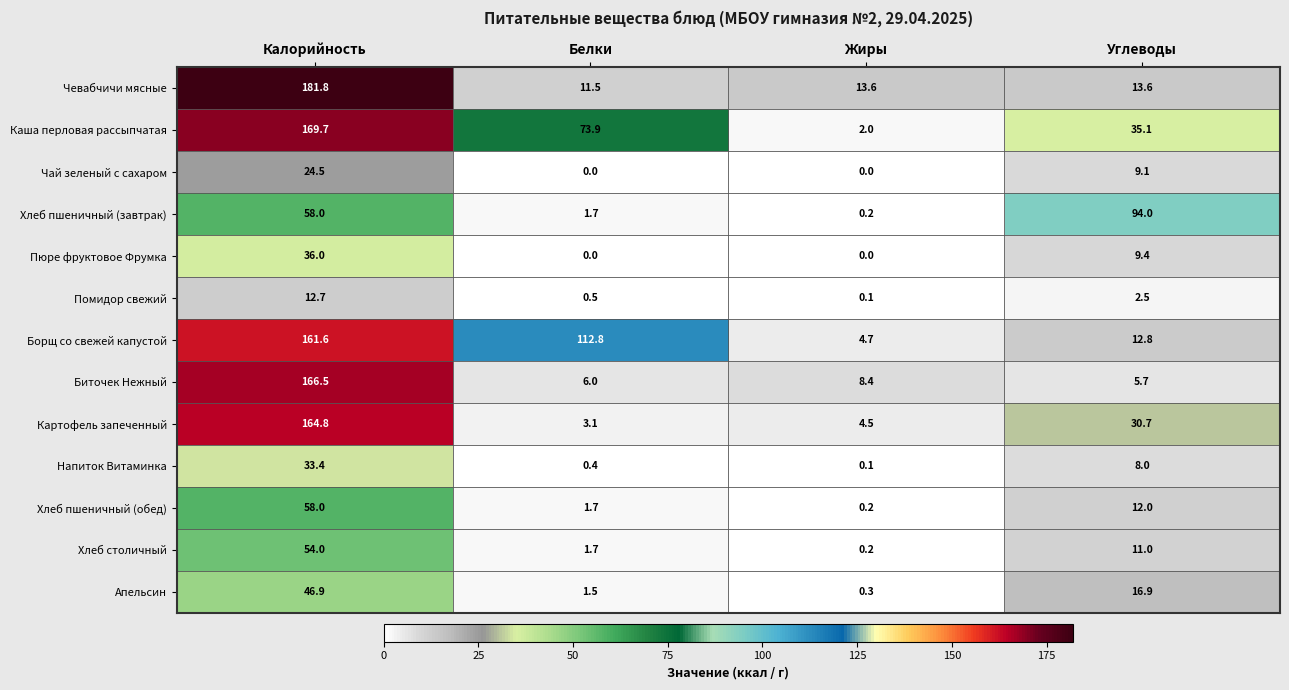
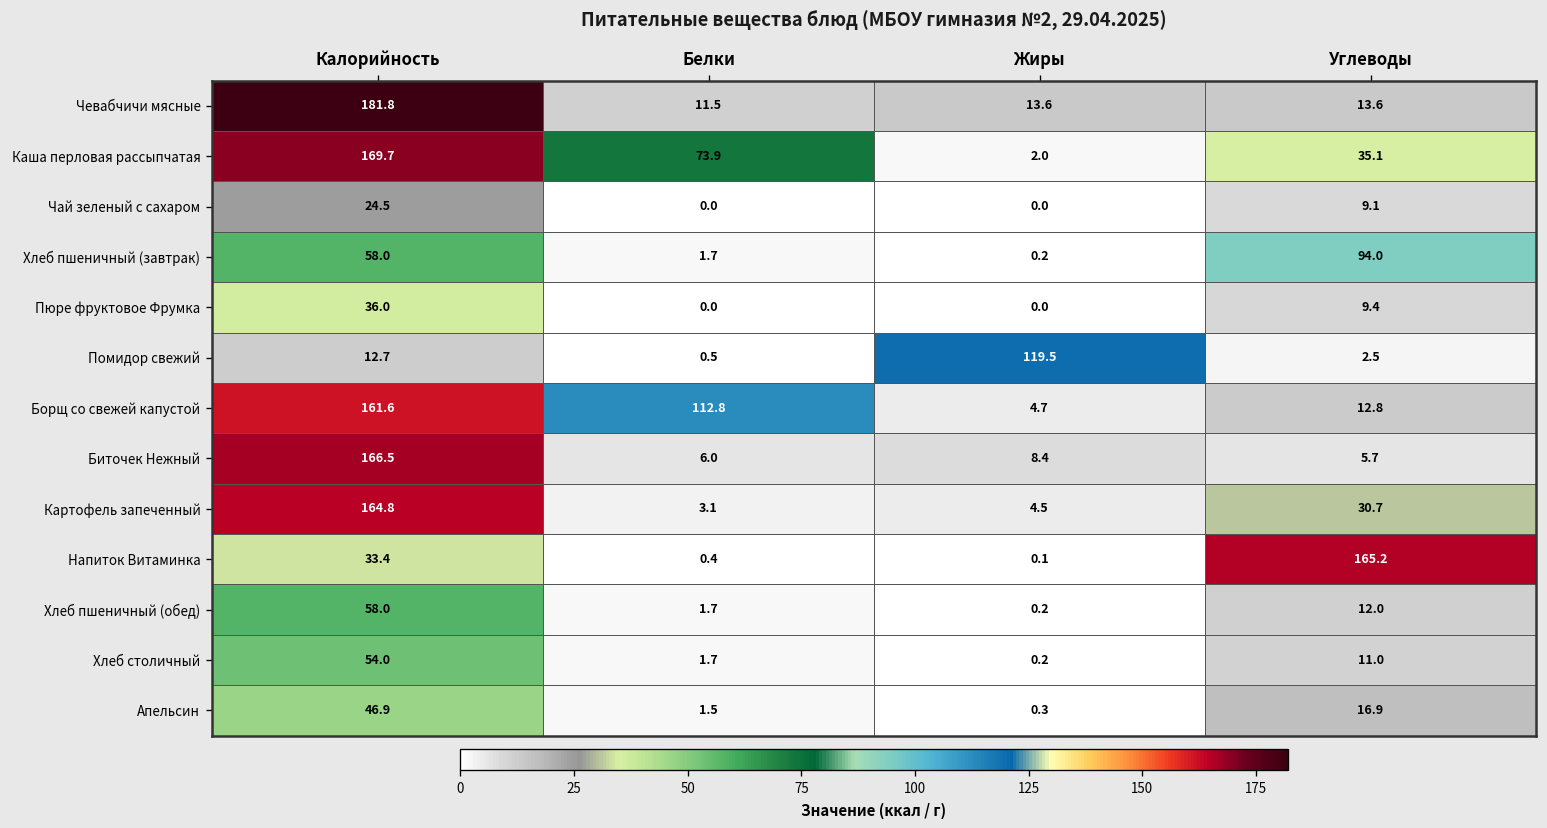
Помидор свежий, Жиры: 0.1 -> 119.5
Напиток Витаминка, Углеводы: 8.0 -> 165.2
